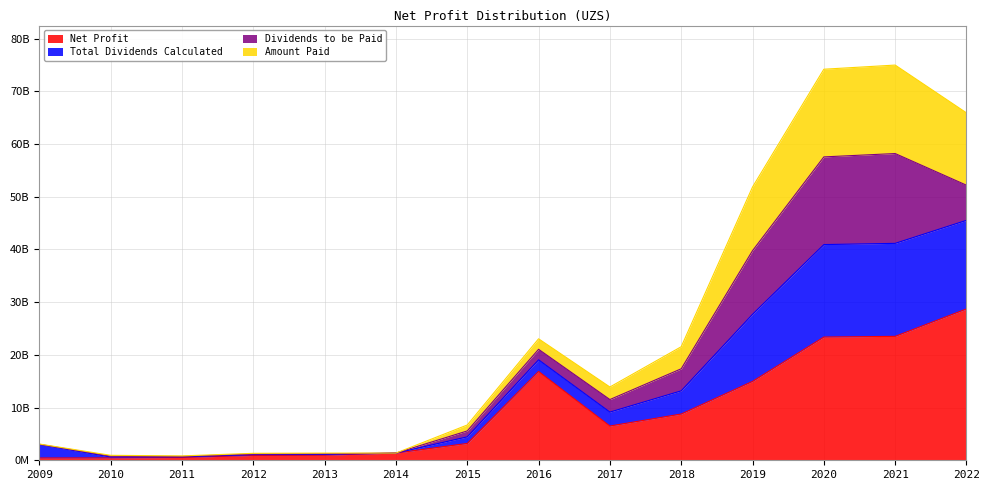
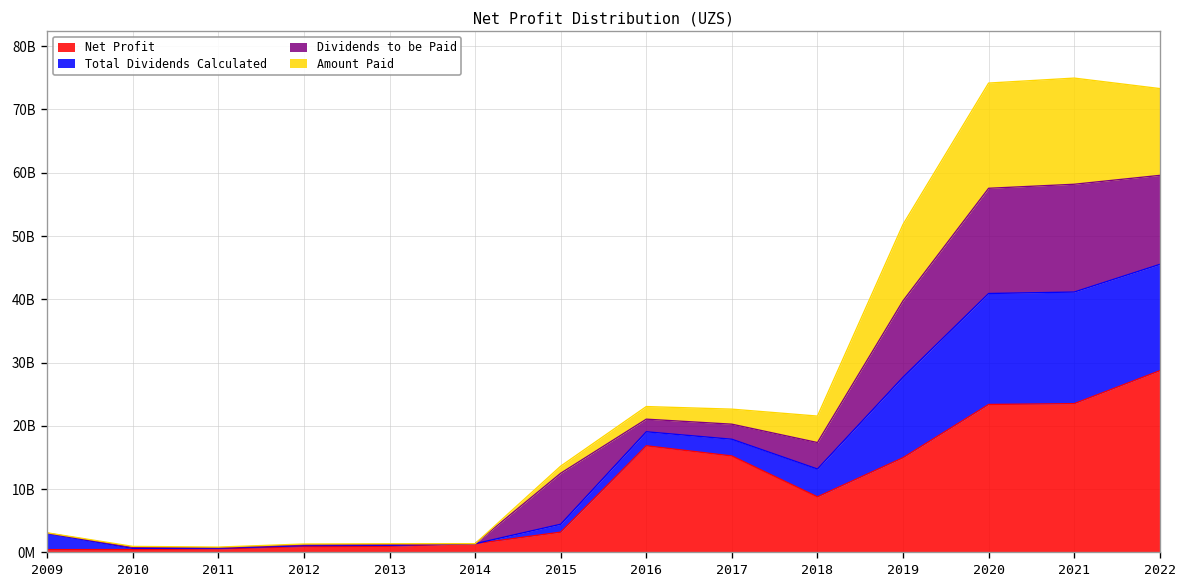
Dividends to be Paid, 2015: 1000000000 -> 8000000000
Net Profit, 2017: 6000000000 -> 15000000000
Dividends to be Paid, 2022: 7000000000 -> 14000000000
